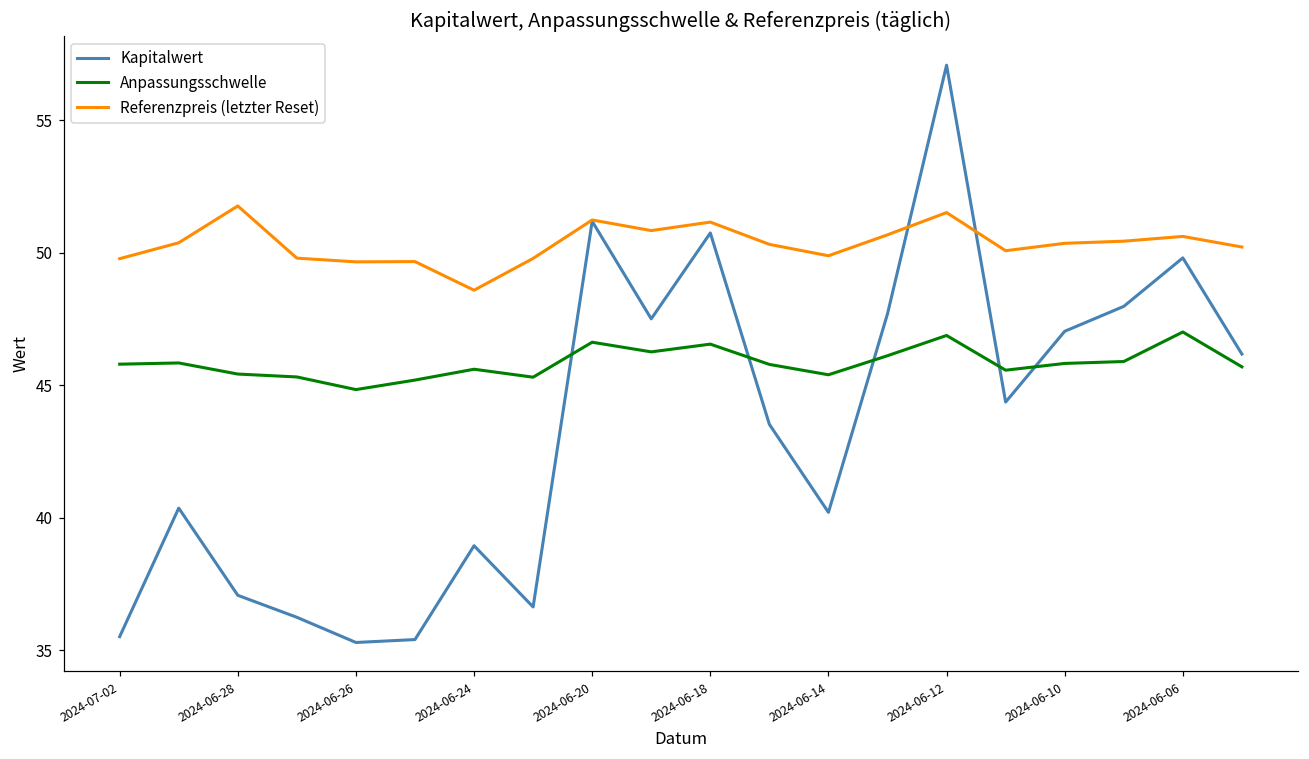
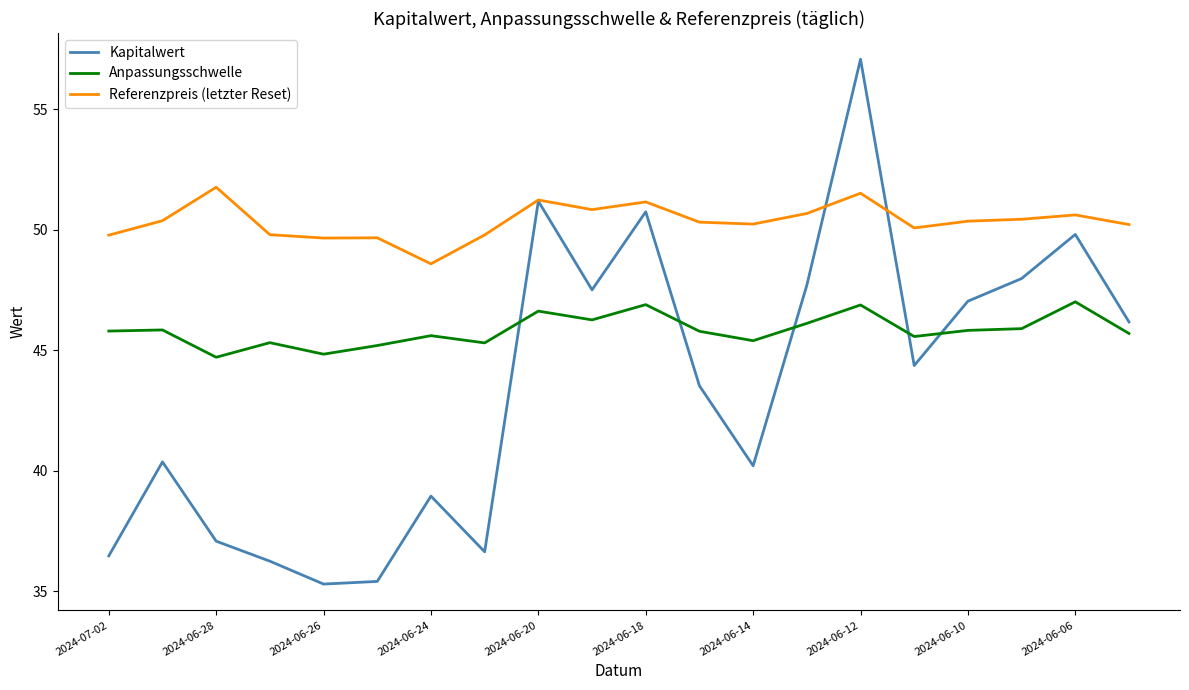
Kapitalwert, 2024-07-02: 35.5 -> 36.5
Anpassungsschwelle, 2024-06-28: 45.4 -> 44.7
Anpassungsschwelle, 2024-06-18: 46.6 -> 46.9
Referenzpreis (letzter Reset), 2024-06-14: 49.9 -> 50.2
